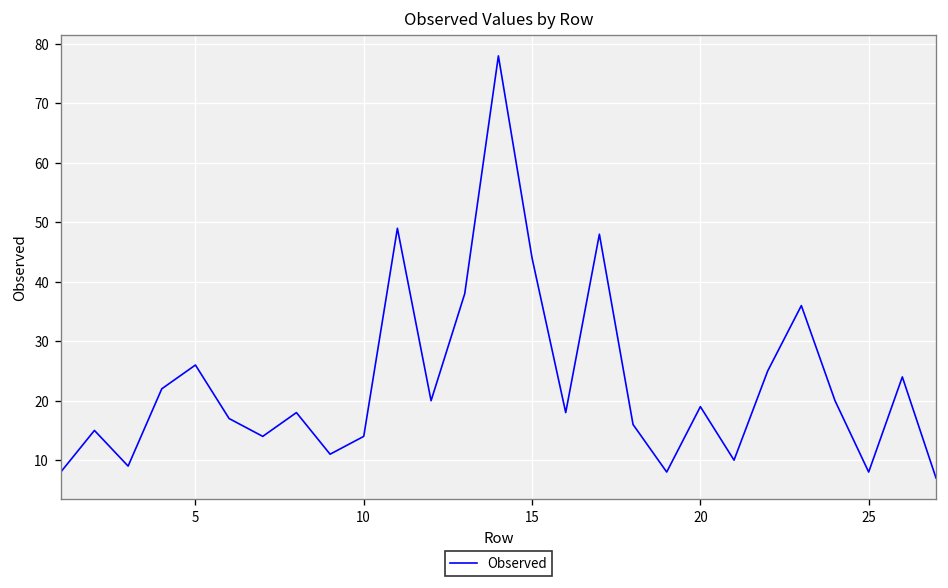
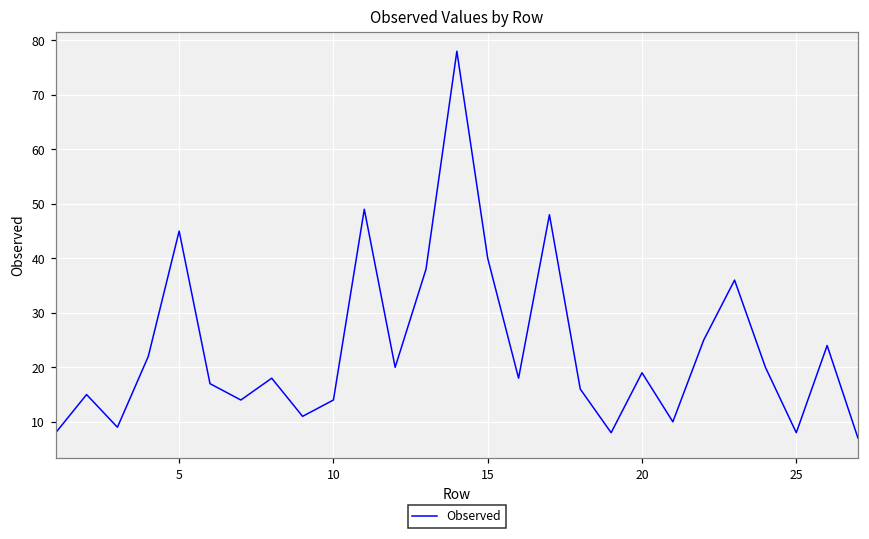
5: 26 -> 45
15: 44 -> 40
